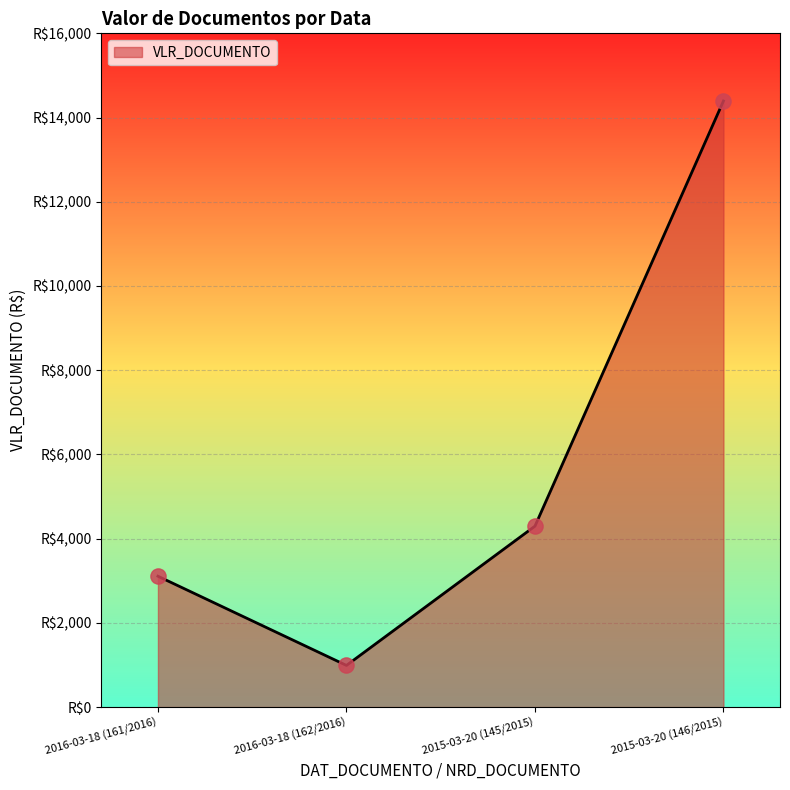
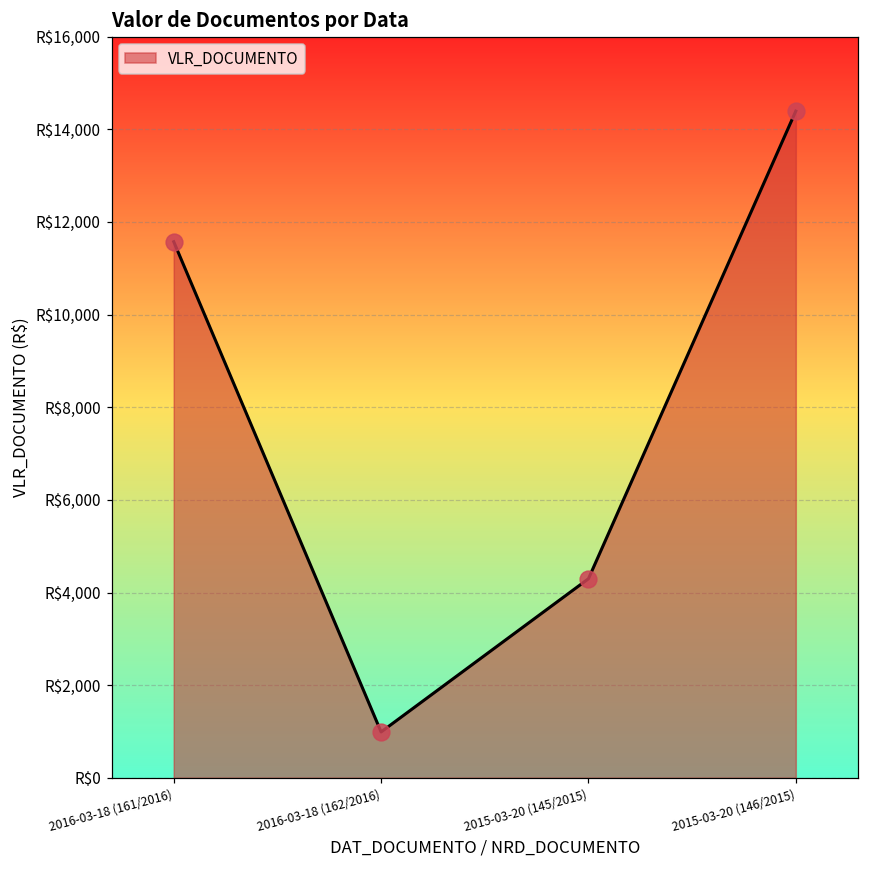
2016-03-18 (161/2016): R$3,100 -> R$11,600
